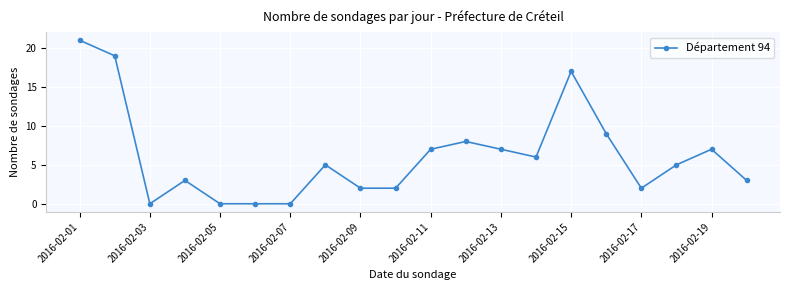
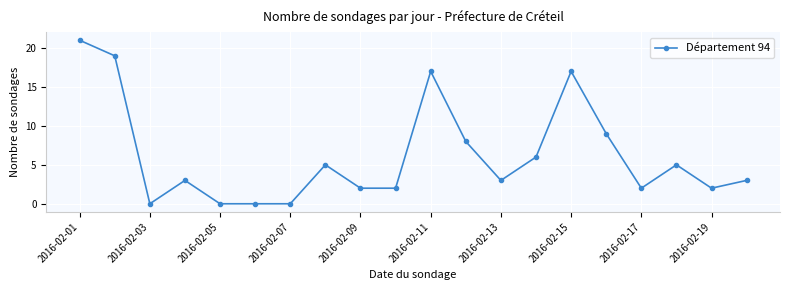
2016-02-11: 7 -> 17
2016-02-13: 7 -> 3
2016-02-19: 7 -> 2
